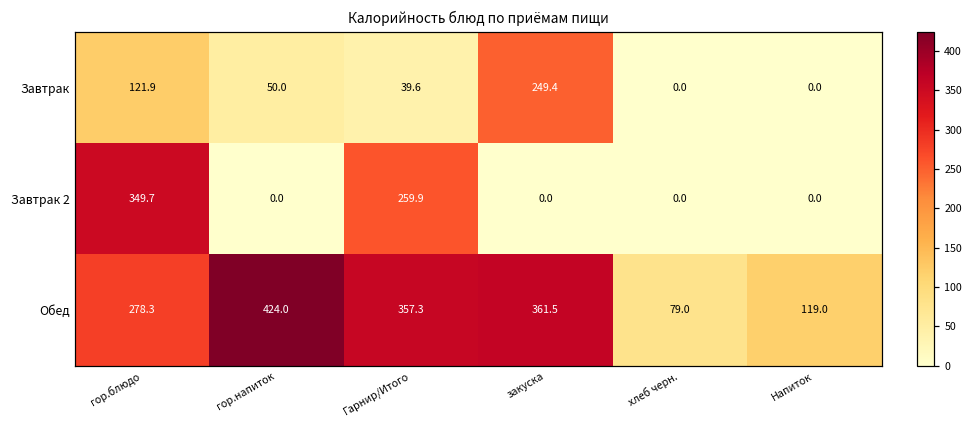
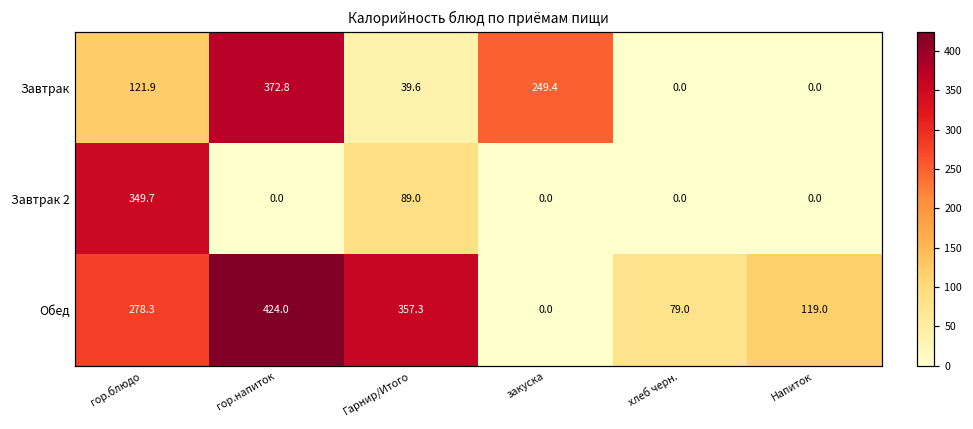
Завтрак, гор.напиток: 50.0 -> 372.8
Завтрак 2, Гарнир/Итого: 259.9 -> 89.0
Обед, закуска: 361.5 -> 0.0
